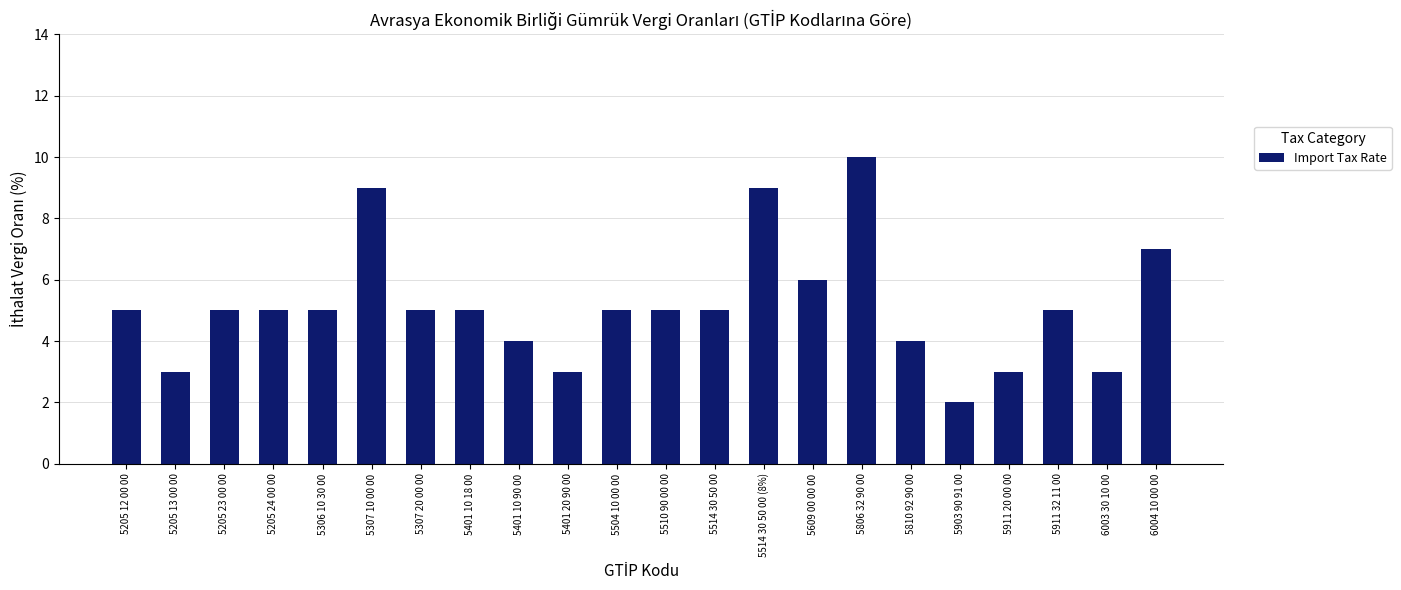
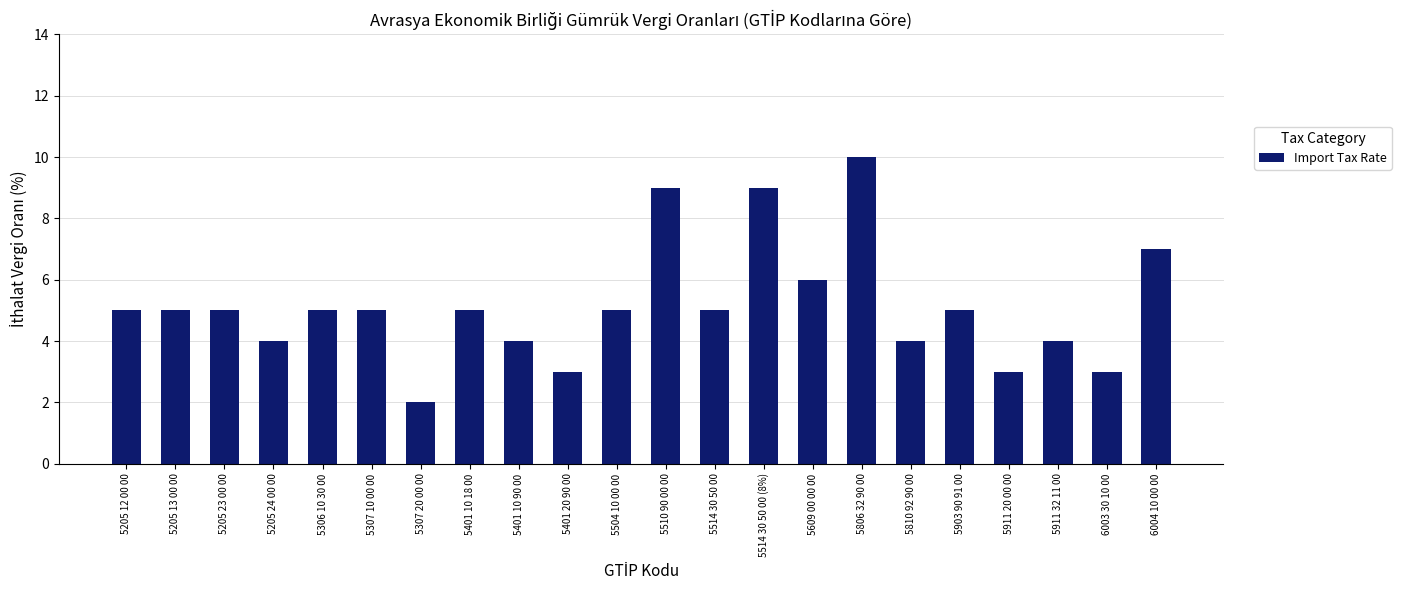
5205 13 00 00: 3 -> 5
5205 24 00 00: 5 -> 4
5307 10 00 00: 9 -> 5
5307 20 00 00: 5 -> 2
5510 90 00 00: 5 -> 9
5903 90 91 00: 2 -> 5
5911 32 11 00: 5 -> 4
